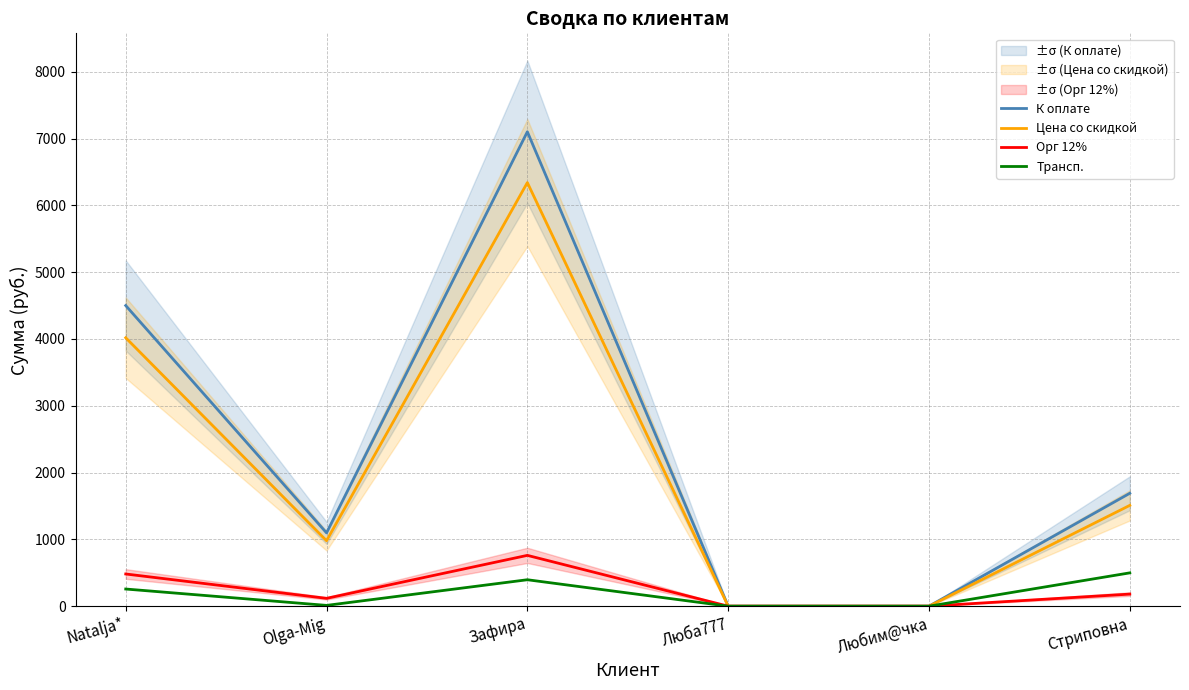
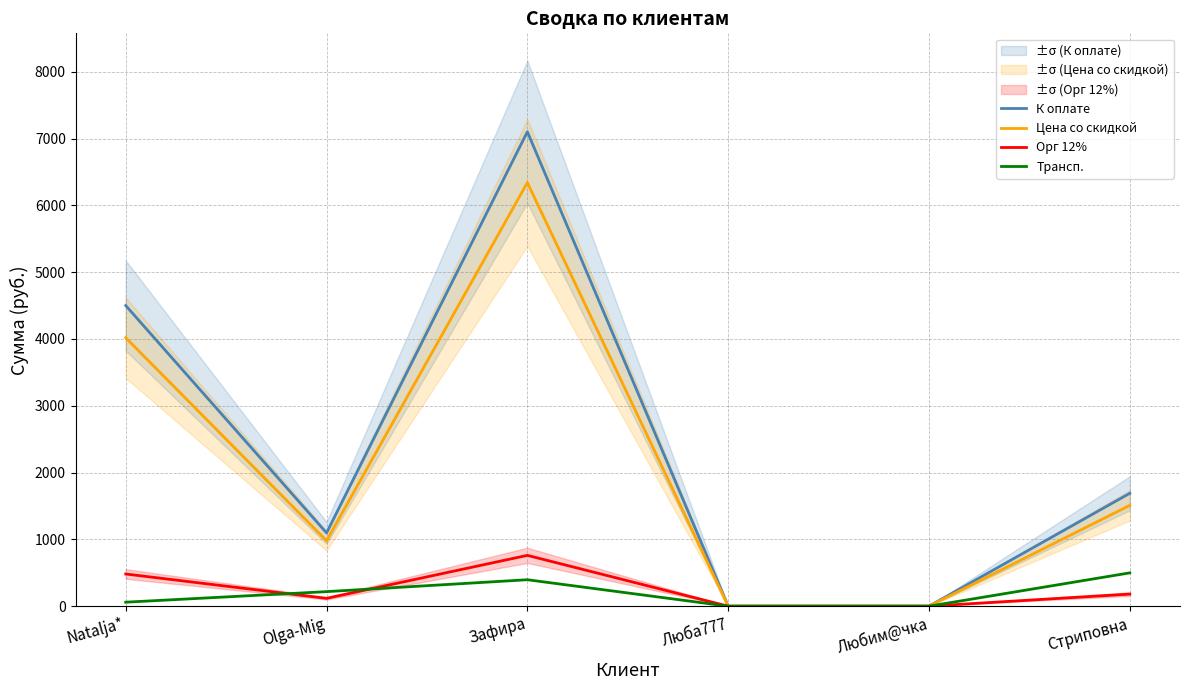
Трансп., Natalja*: 300 -> 100
Трансп., Olga-Mig: 0 -> 200
